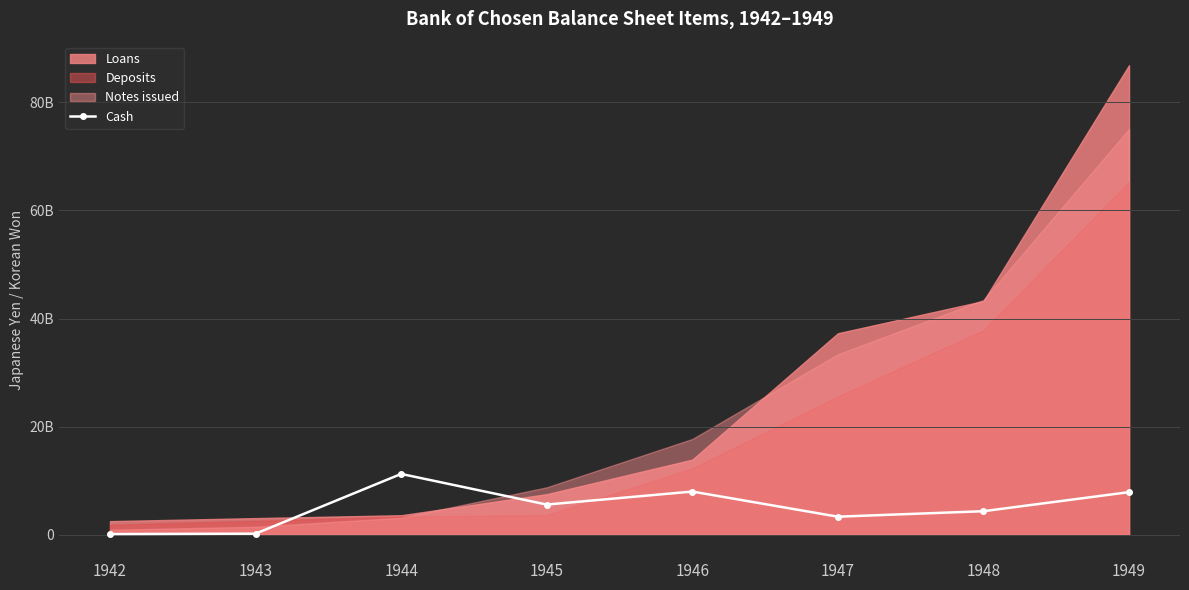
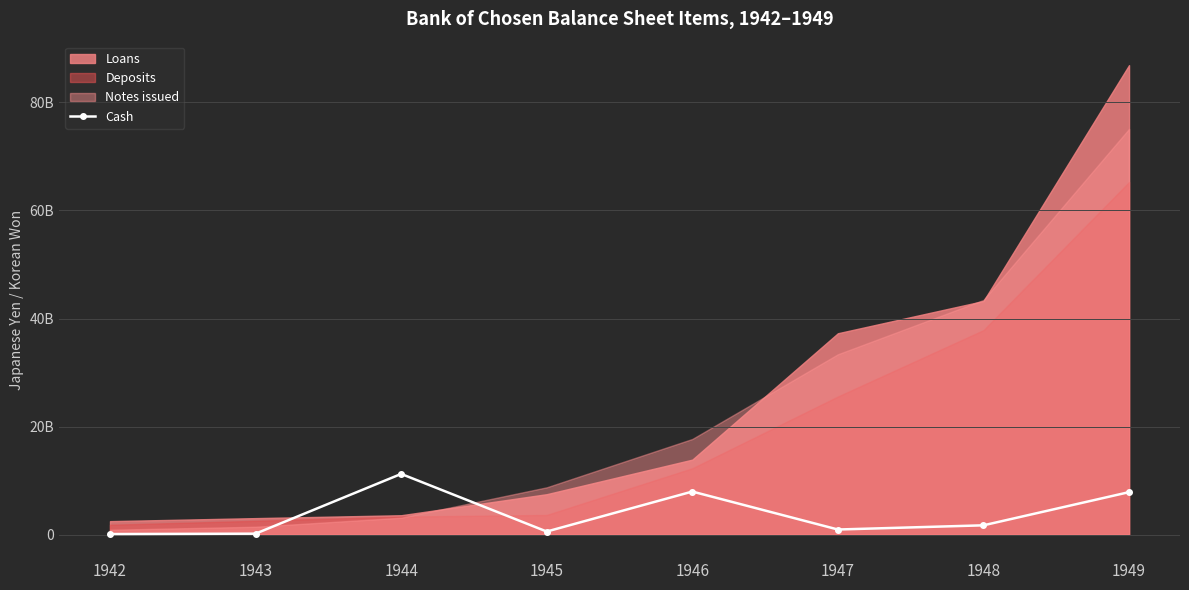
Cash, 1945: 6000000000 -> 1000000000
Cash, 1947: 3000000000 -> 1000000000
Cash, 1948: 4000000000 -> 2000000000
